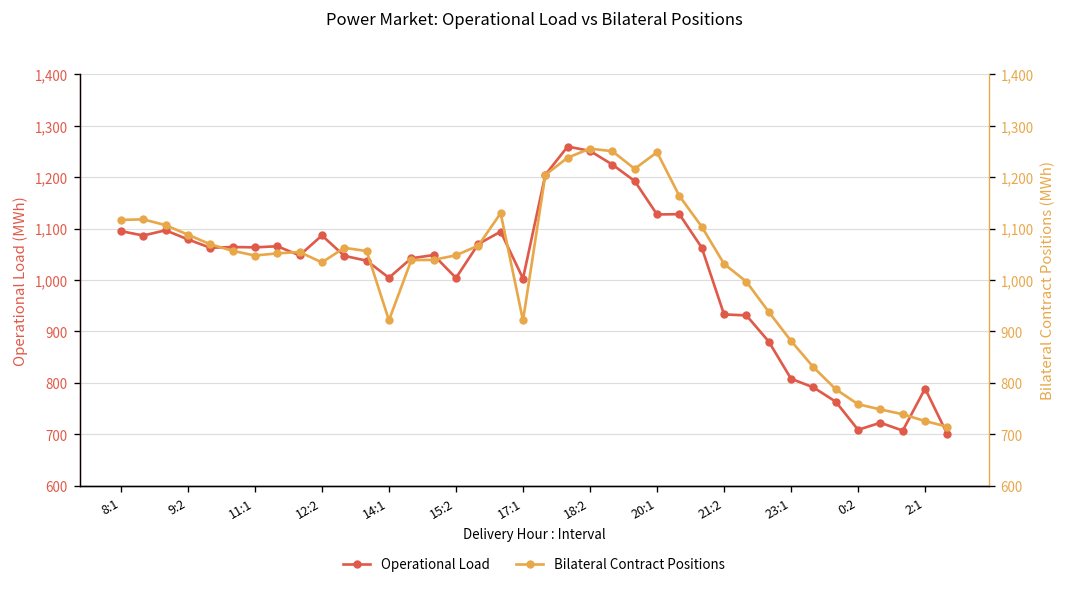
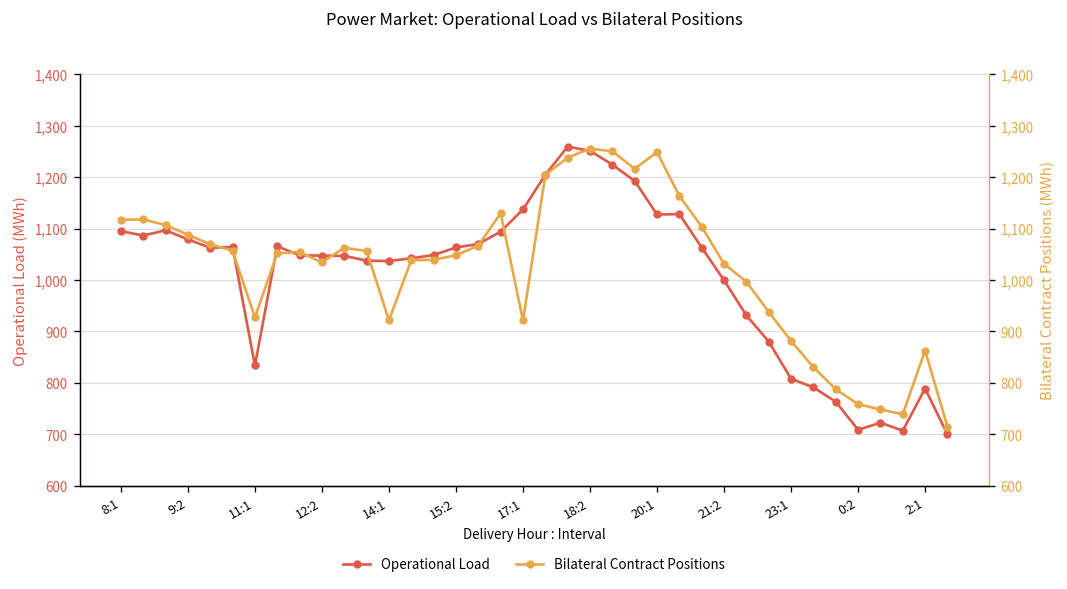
Operational Load, 11:1: 1,060 -> 830
Operational Load, 12:2: 1,090 -> 1,050
Operational Load, 14:1: 1,000 -> 1,040
Operational Load, 15:2: 1,000 -> 1,060
Operational Load, 17:1: 1,000 -> 1,140
Operational Load, 21:2: 930 -> 1,000
Bilateral Contract Positions, 11:1: 1,050 -> 930
Bilateral Contract Positions, 2:1: 730 -> 860
